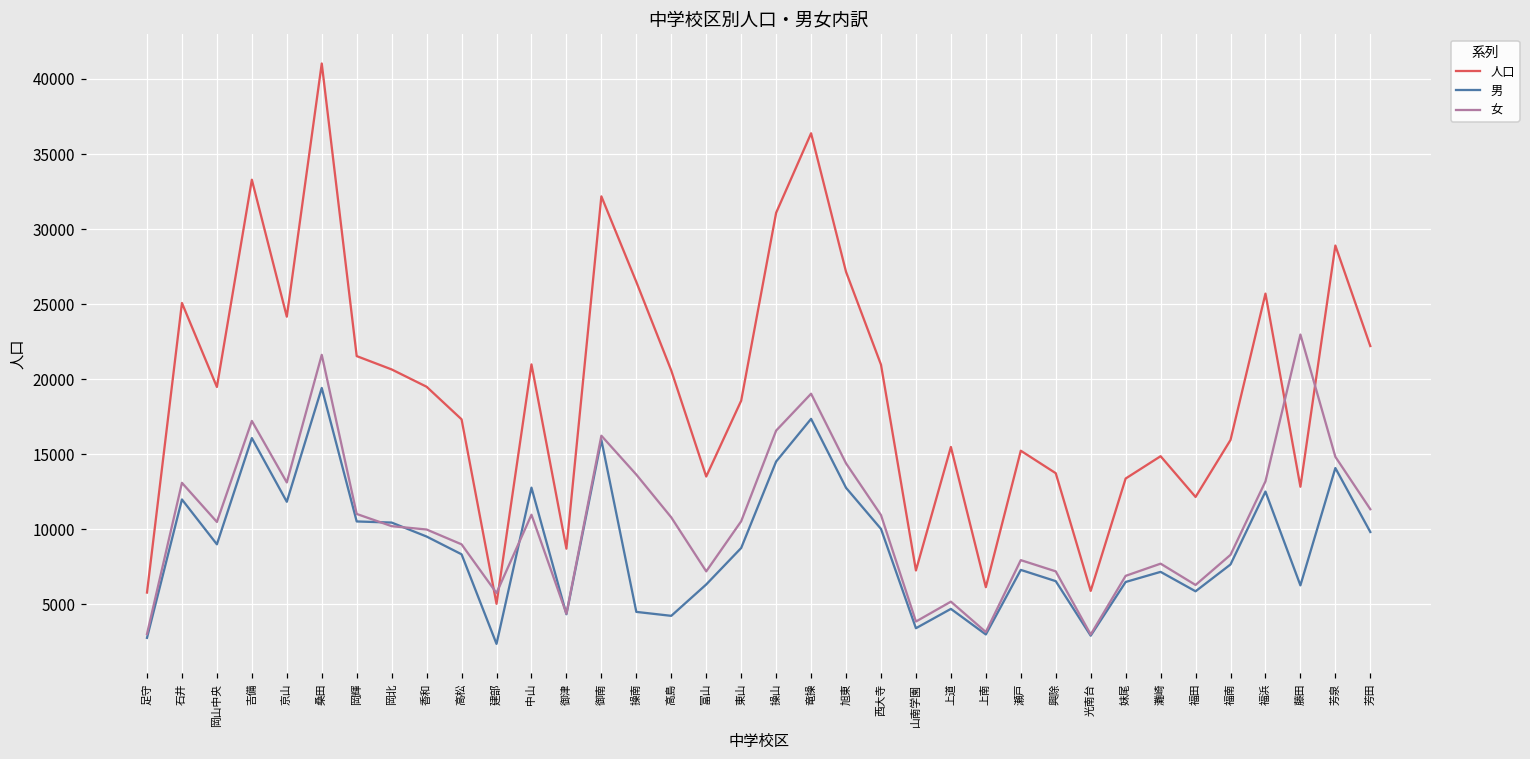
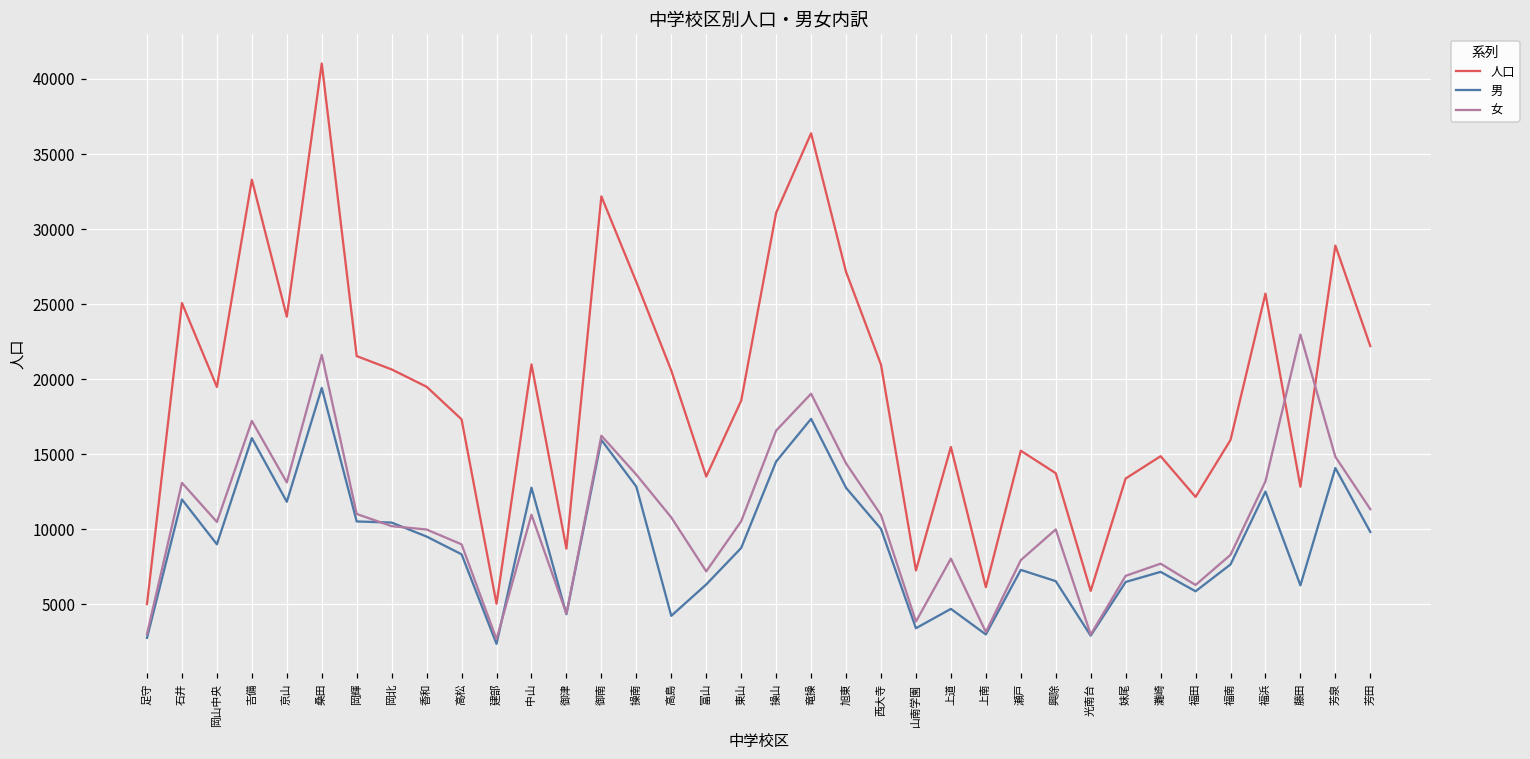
人口, 足守: 5800 -> 5000
女, 建部: 5700 -> 2700
男, 操南: 4500 -> 12800
女, 上道: 5200 -> 8000
女, 興除: 7200 -> 10000
